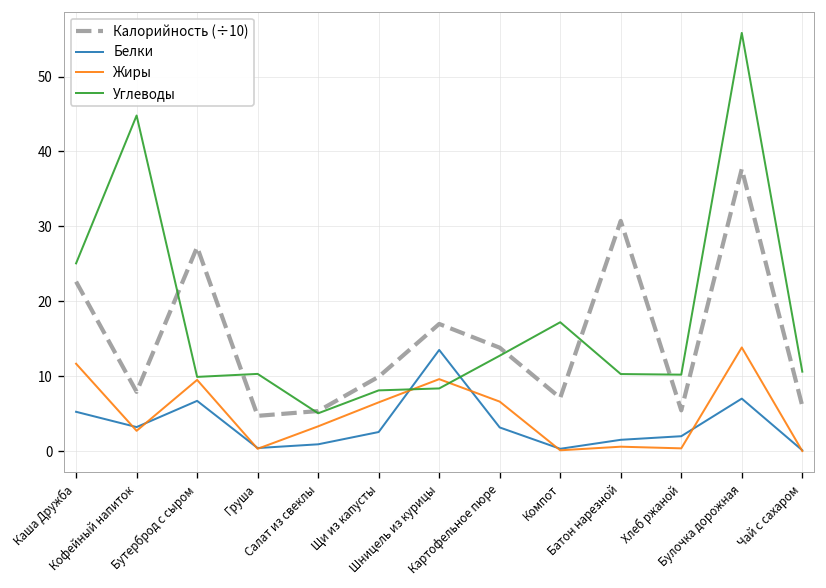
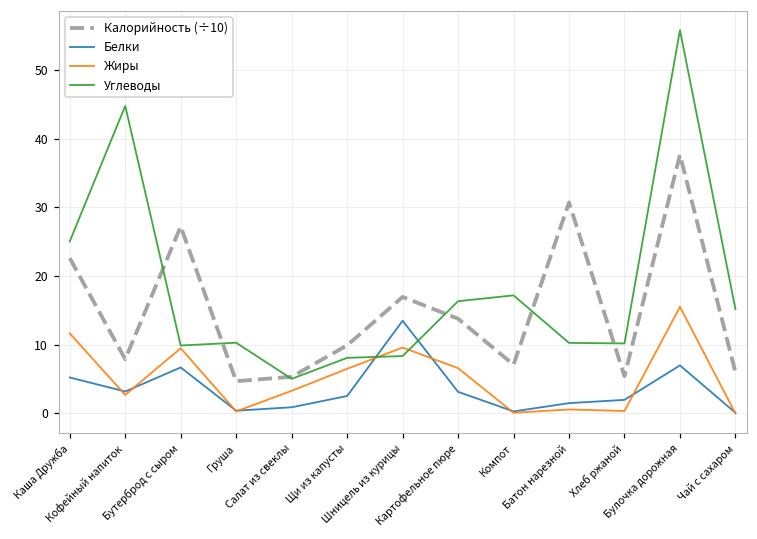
Углеводы, Картофельное пюре: 13 -> 16
Жиры, Булочка дорожная: 14 -> 16
Углеводы, Чай с сахаром: 11 -> 15
